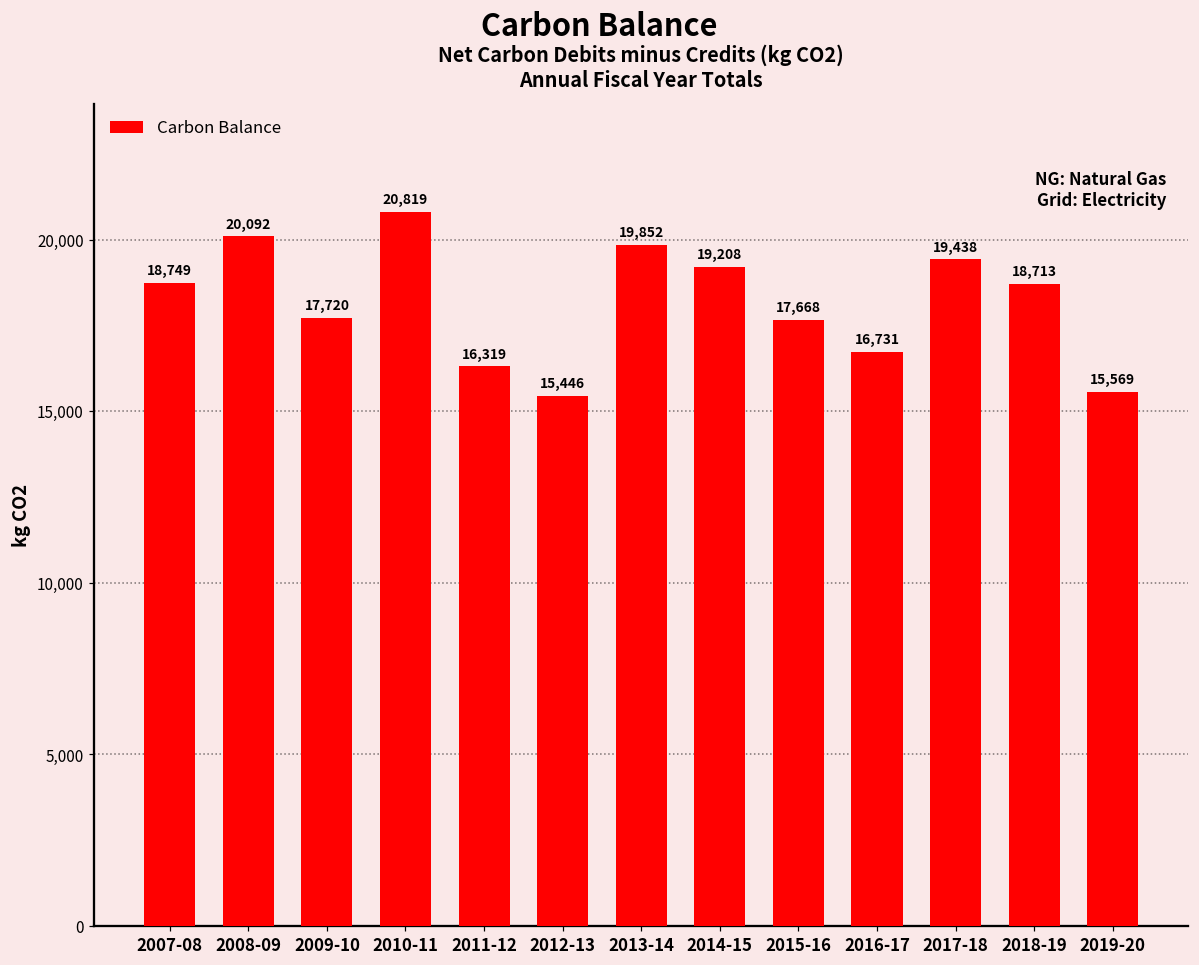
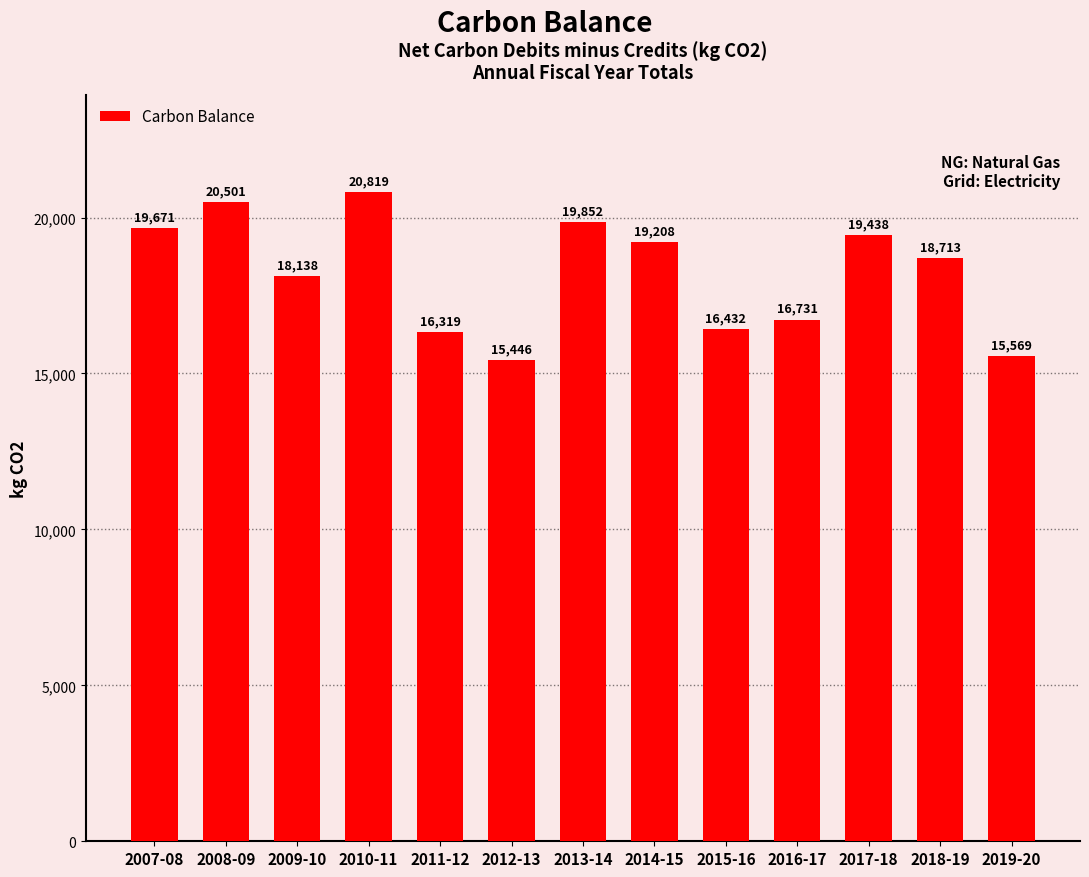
2007-08: 18,749 -> 19,671
2008-09: 20,092 -> 20,501
2009-10: 17,720 -> 18,138
2015-16: 17,668 -> 16,432
